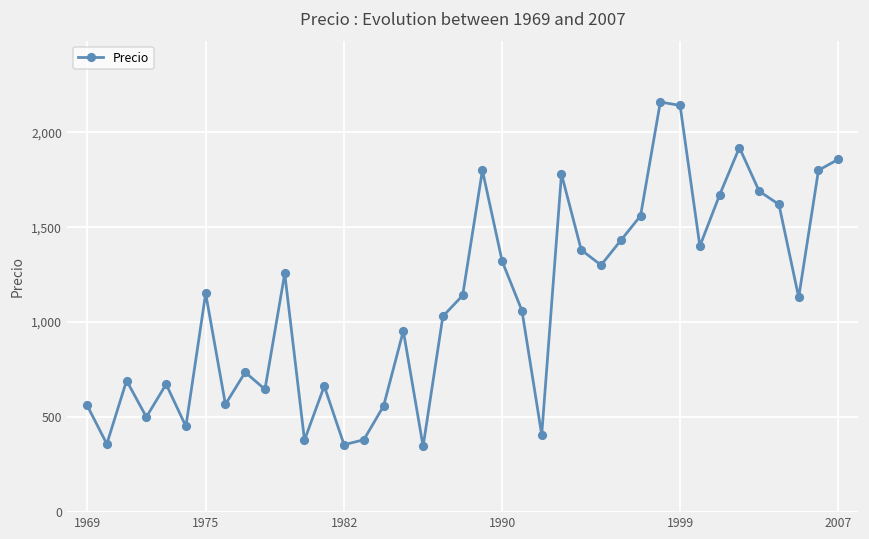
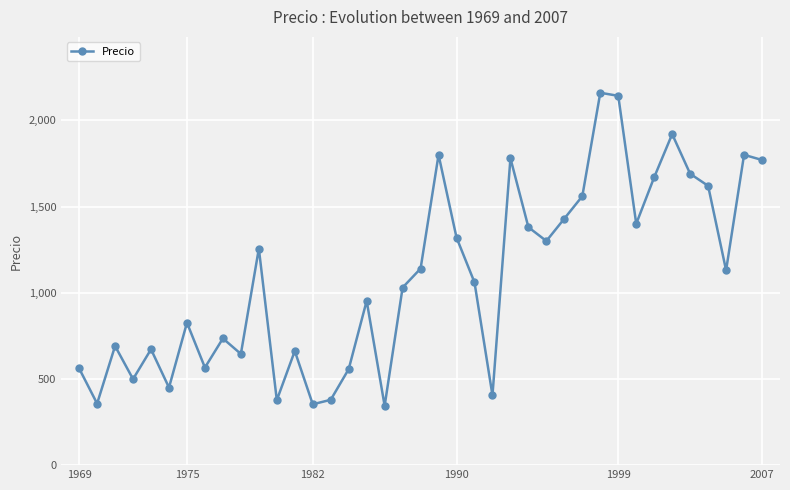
1975: 1,150 -> 830
2007: 1,860 -> 1,770
